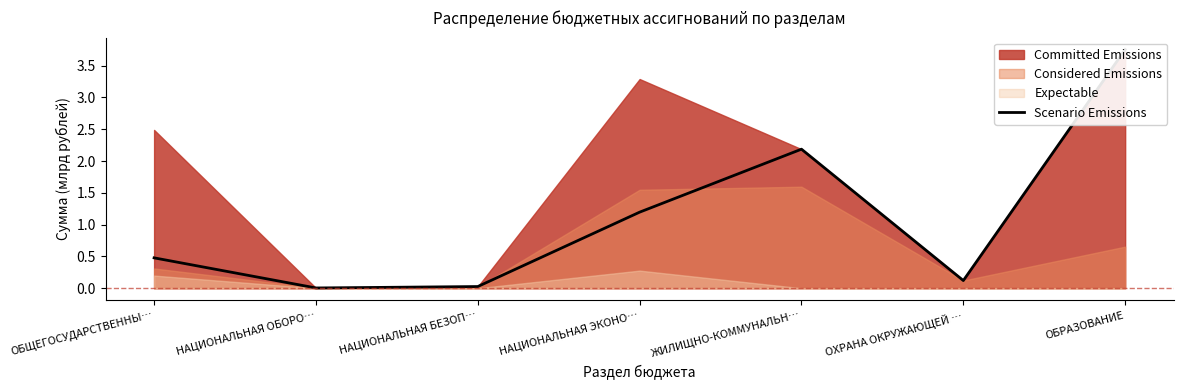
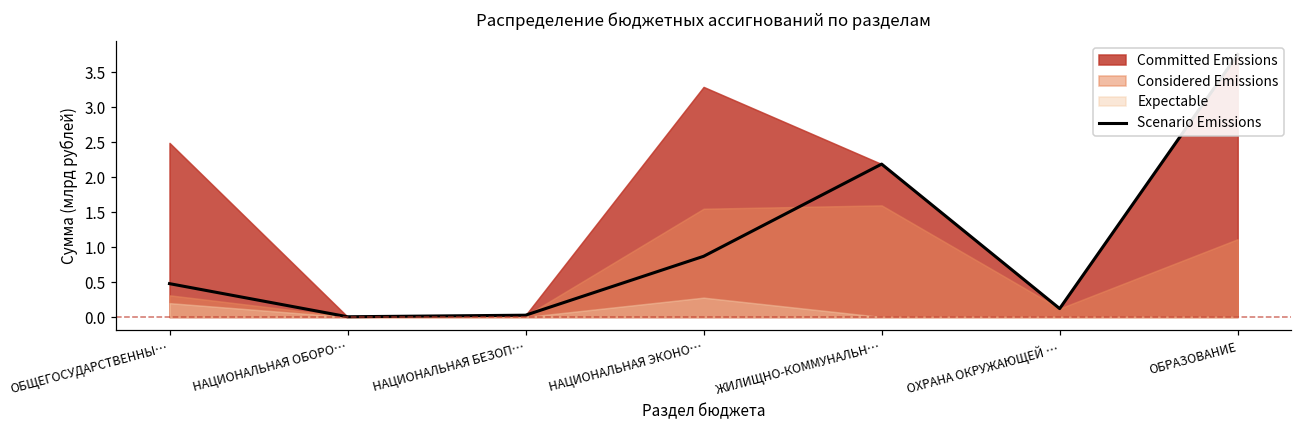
Scenario Emissions, НАЦИОНАЛЬНАЯ ЭКОНО…: 1.2 -> 0.9
Considered Emissions, ОБРАЗОВАНИЕ: 0.7 -> 1.1
